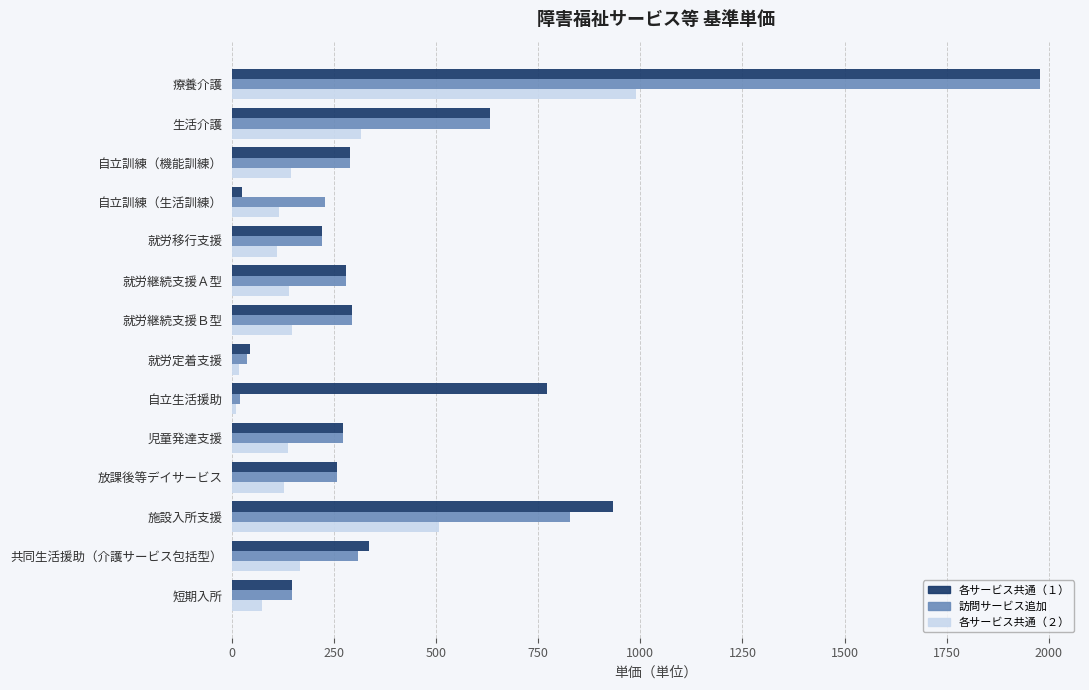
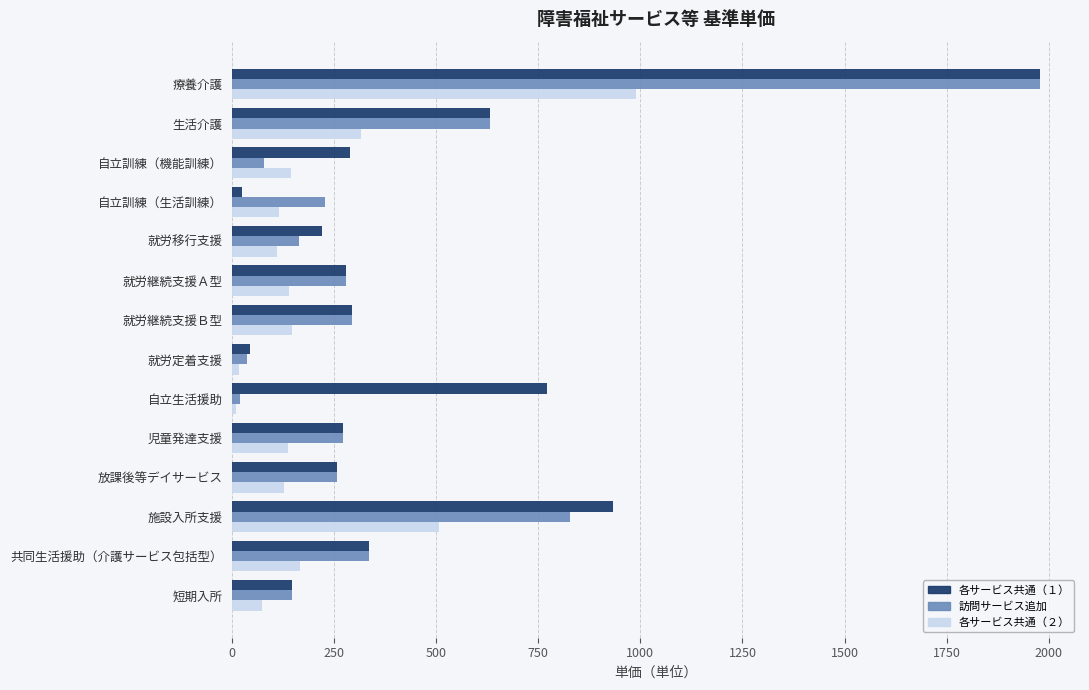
訪問サービス追加, 自立訓練（機能訓練）: 290 -> 80
訪問サービス追加, 就労移行支援: 220 -> 160
訪問サービス追加, 共同生活援助（介護サービス包括型）: 310 -> 340
